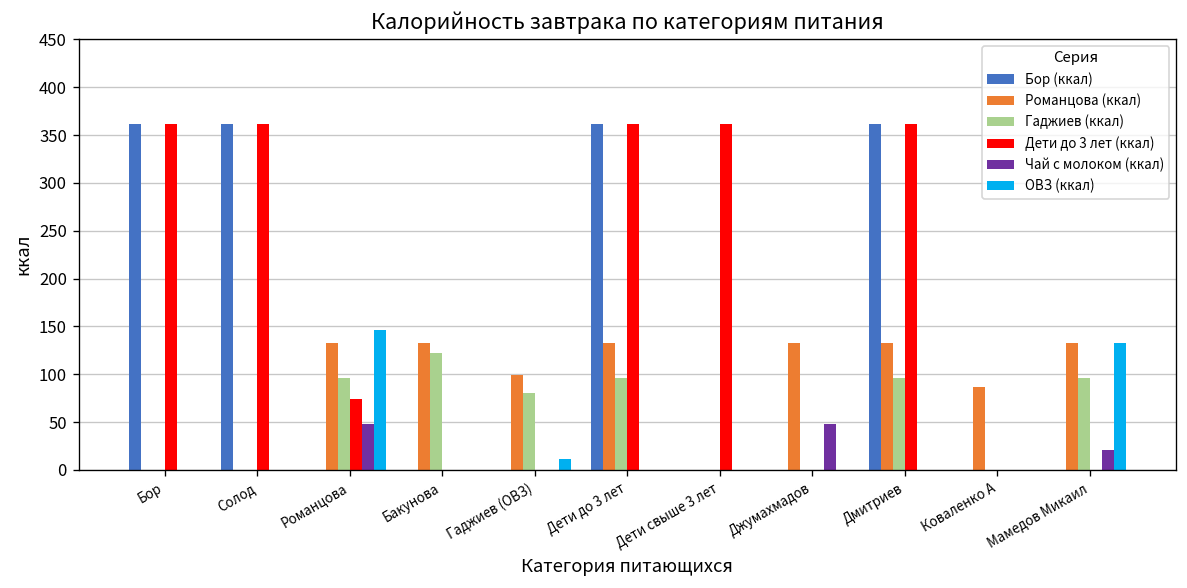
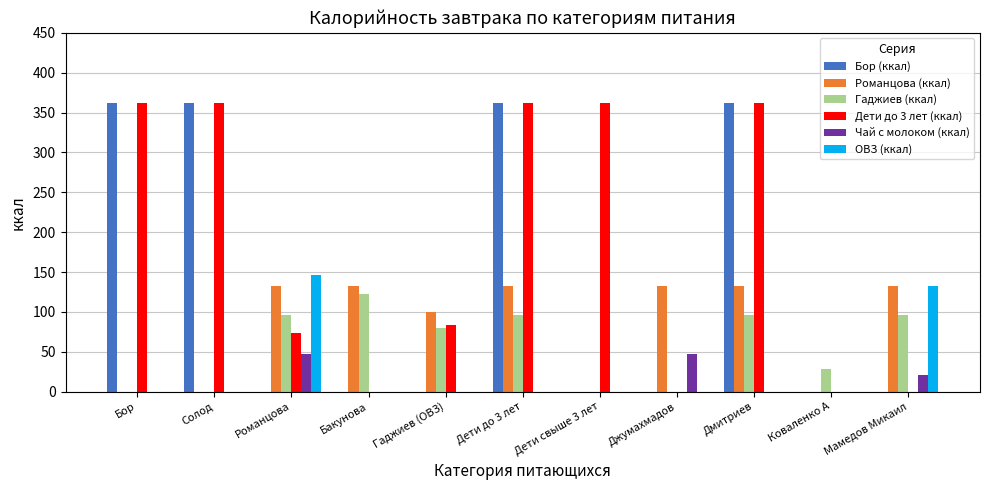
Дети до 3 лет (ккал), Гаджиев (ОВЗ): 0 -> 80
ОВЗ (ккал), Гаджиев (ОВЗ): 10 -> 0
Романцова (ккал), Коваленко А: 90 -> 0
Гаджиев (ккал), Коваленко А: 0 -> 30
